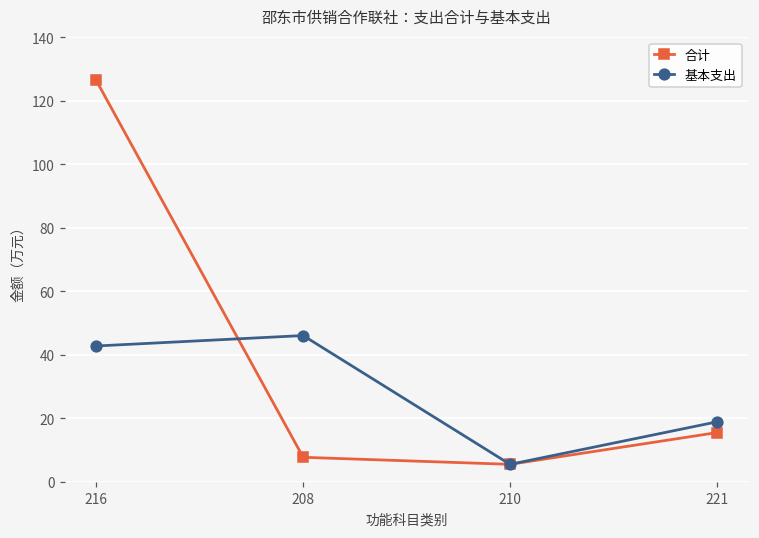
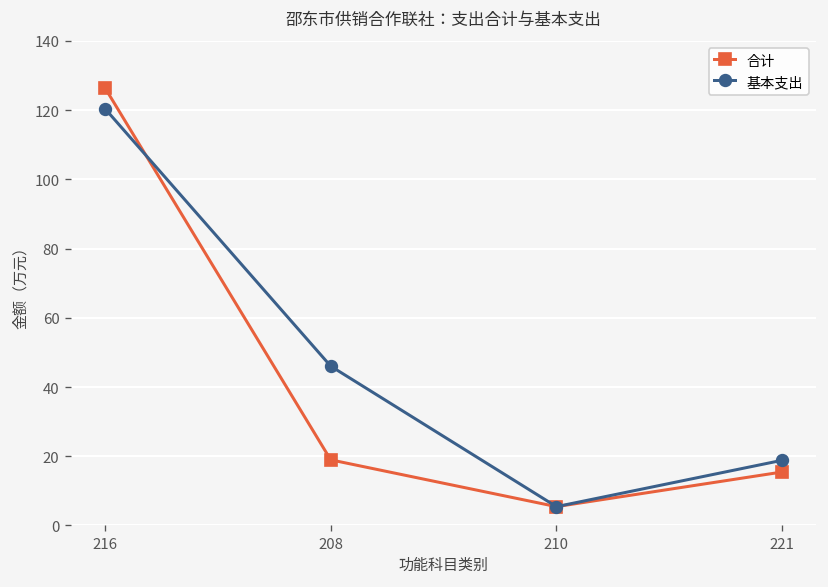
基本支出, 216: 43 -> 120
合计, 208: 8 -> 19
